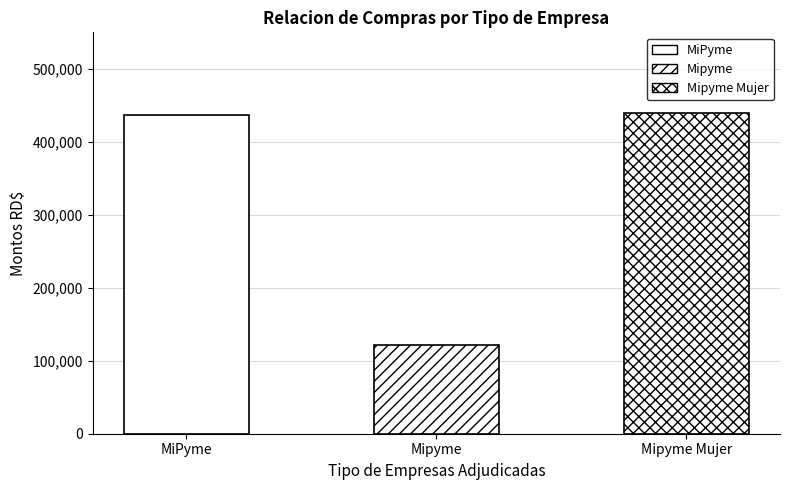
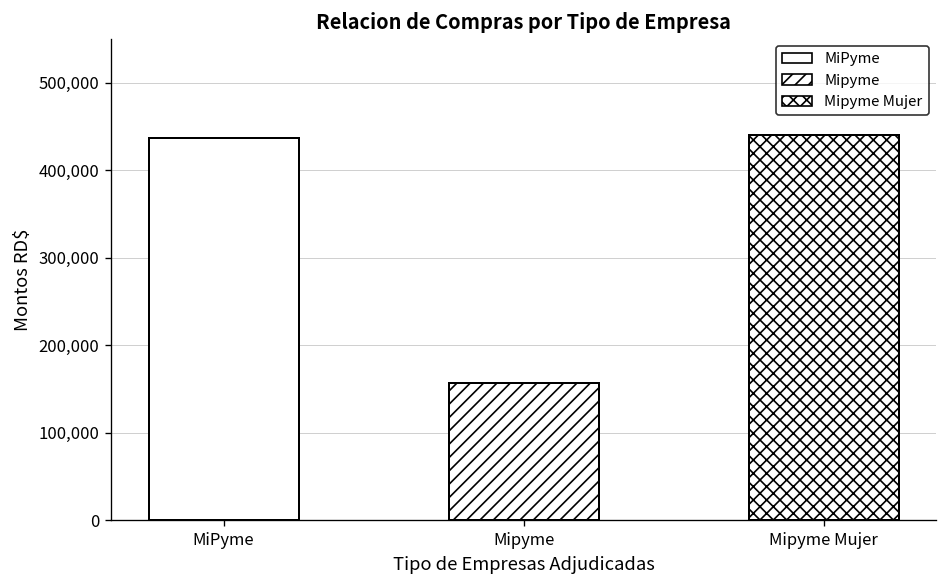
Mipyme: 120,000 -> 160,000
